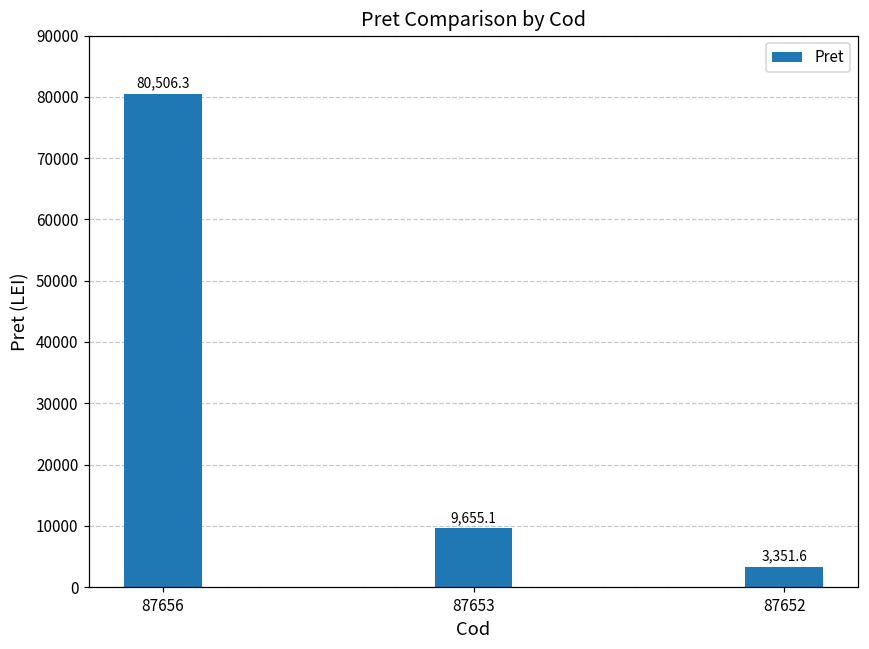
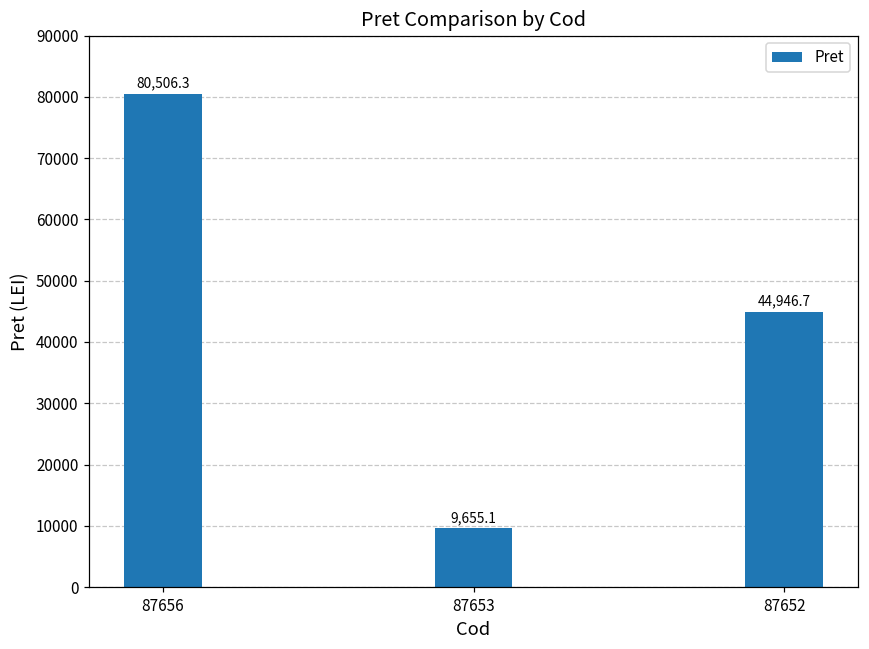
87652: 3,351.6 -> 44,946.7
